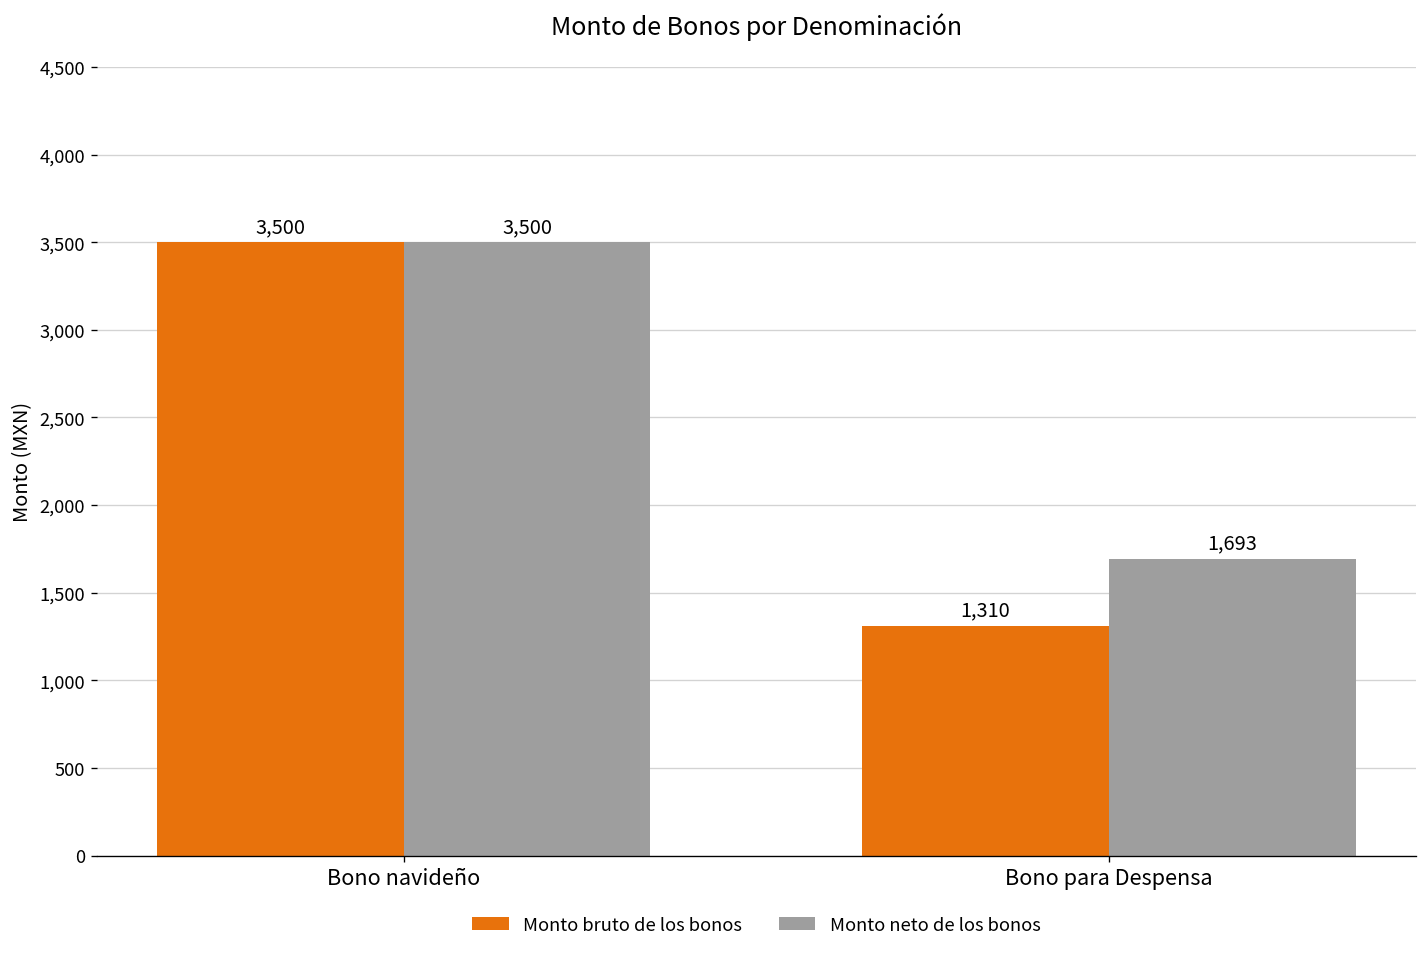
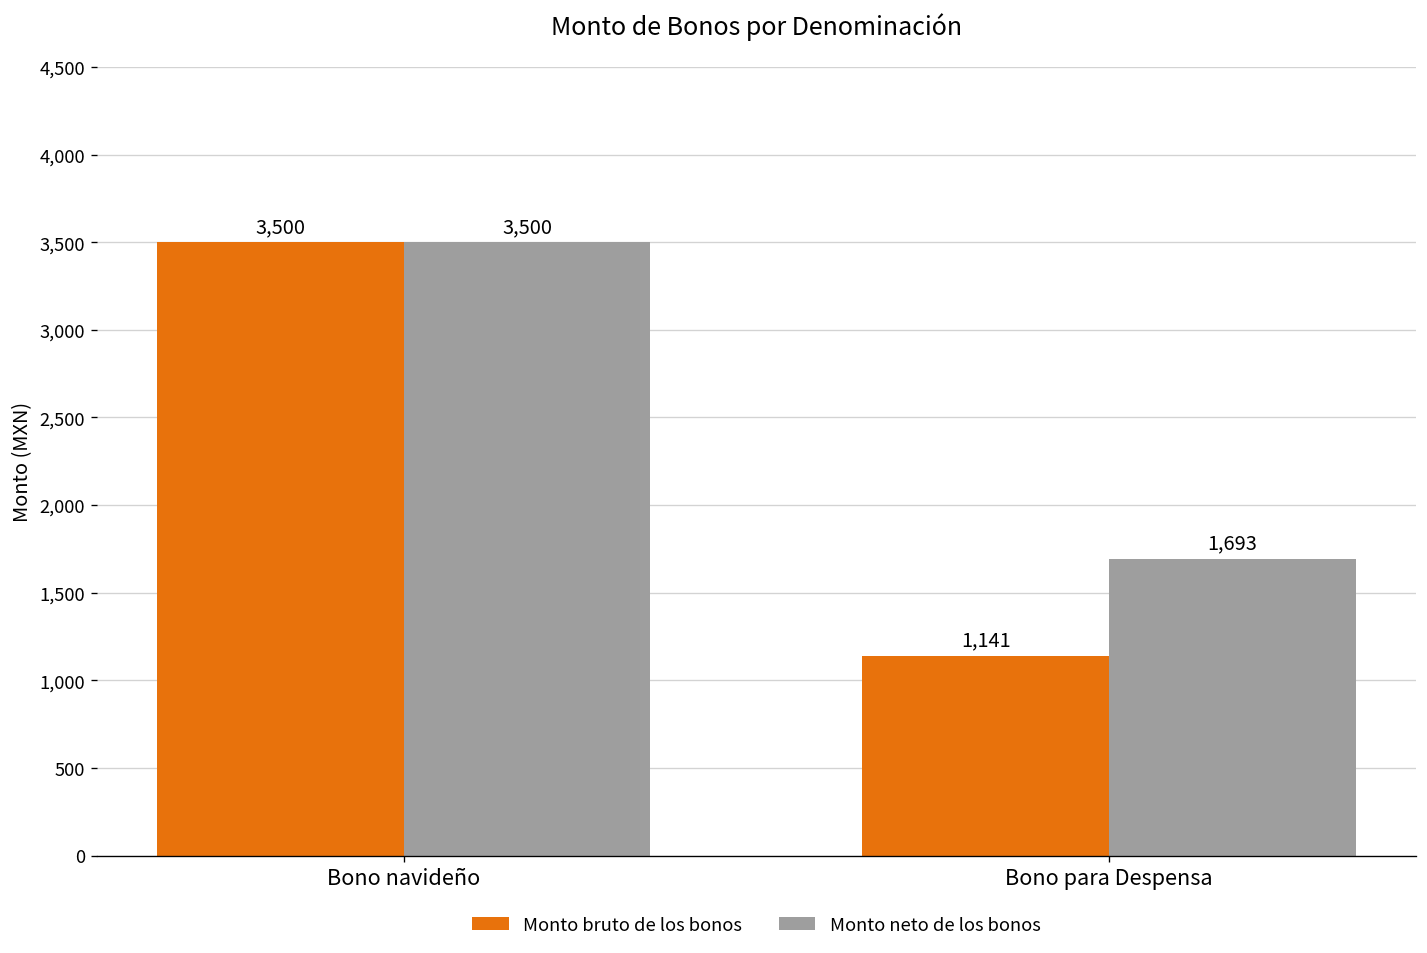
Monto bruto de los bonos, Bono para Despensa: 1,310 -> 1,141
